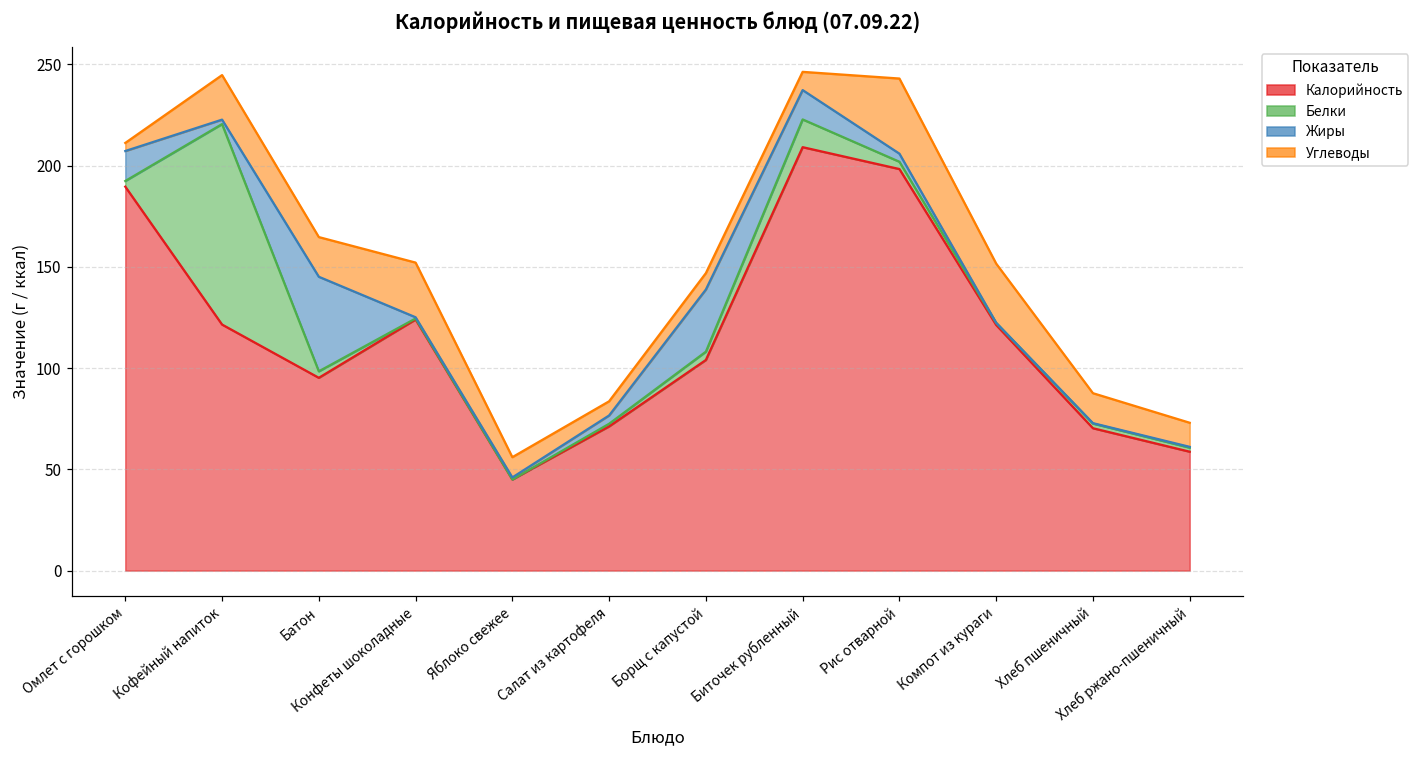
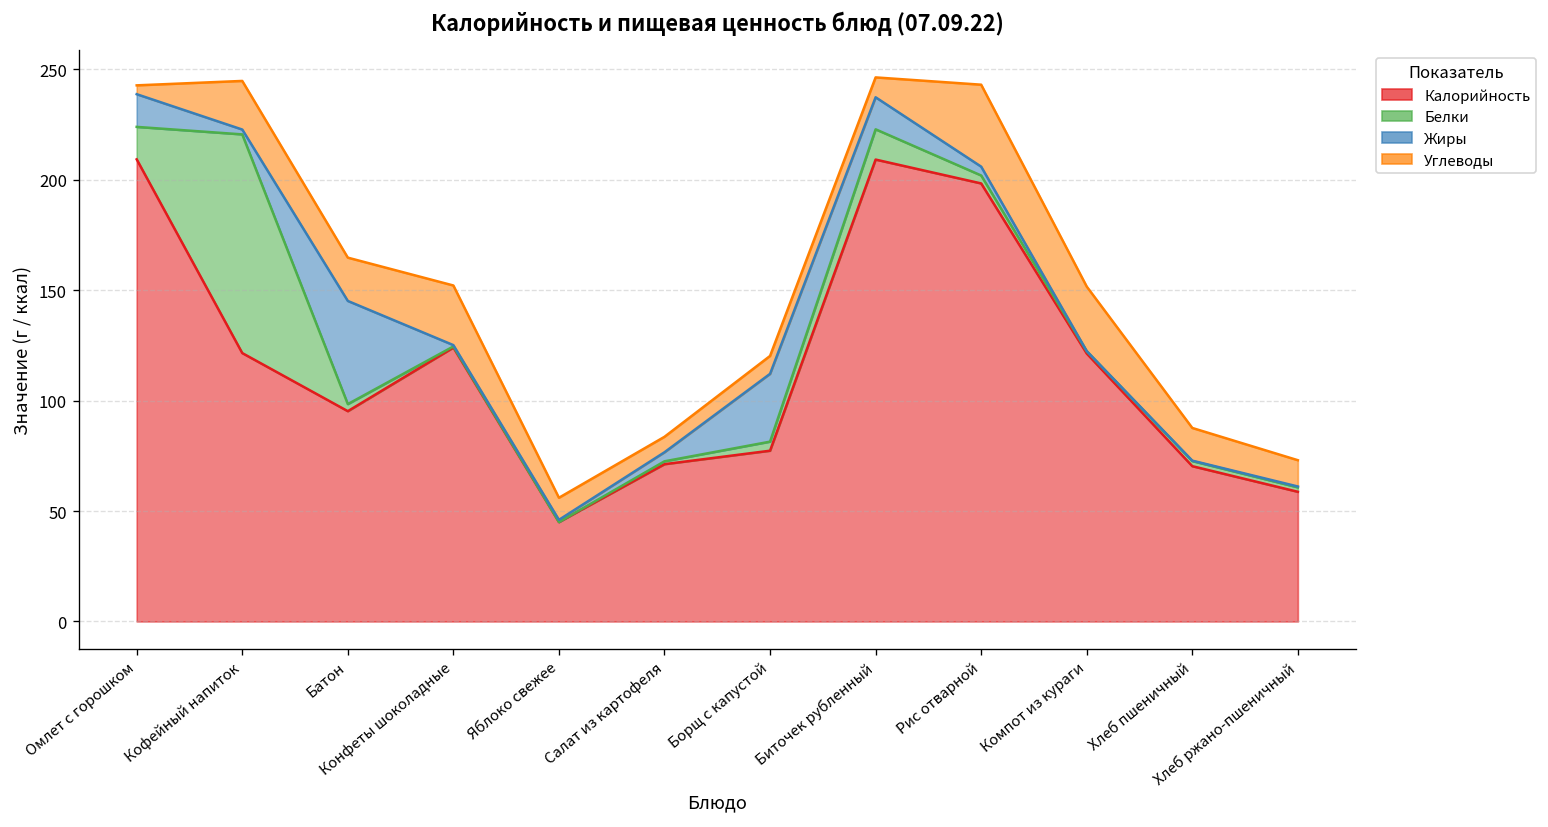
Калорийность, Омлет с горошком: 190 -> 209
Белки, Омлет с горошком: 3 -> 15
Калорийность, Борщ с капустой: 104 -> 77
